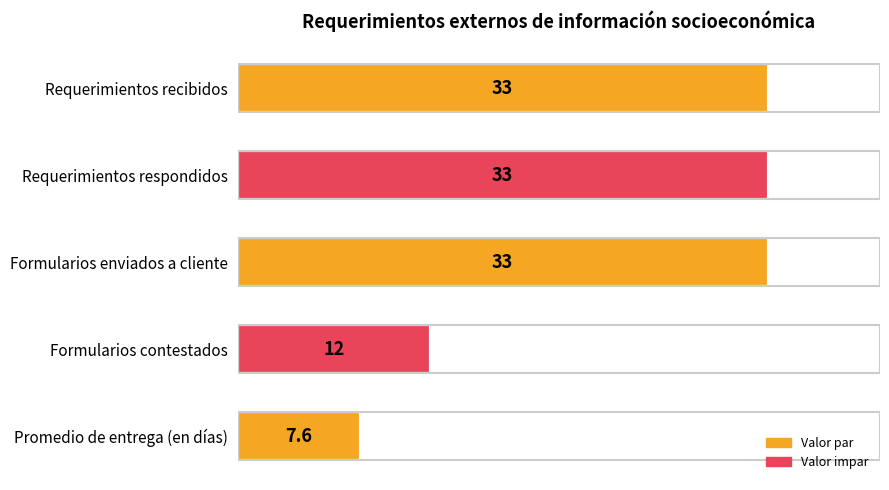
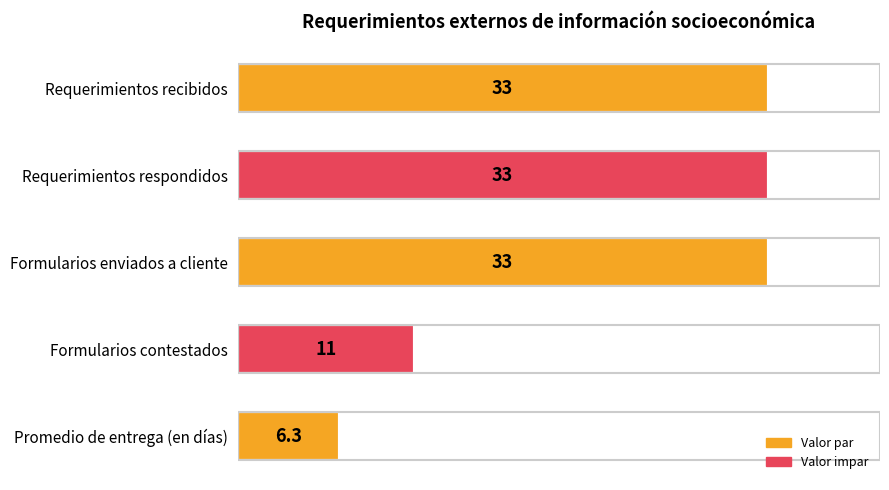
Formularios contestados: 12 -> 11
Promedio de entrega (en días): 7.6 -> 6.3
